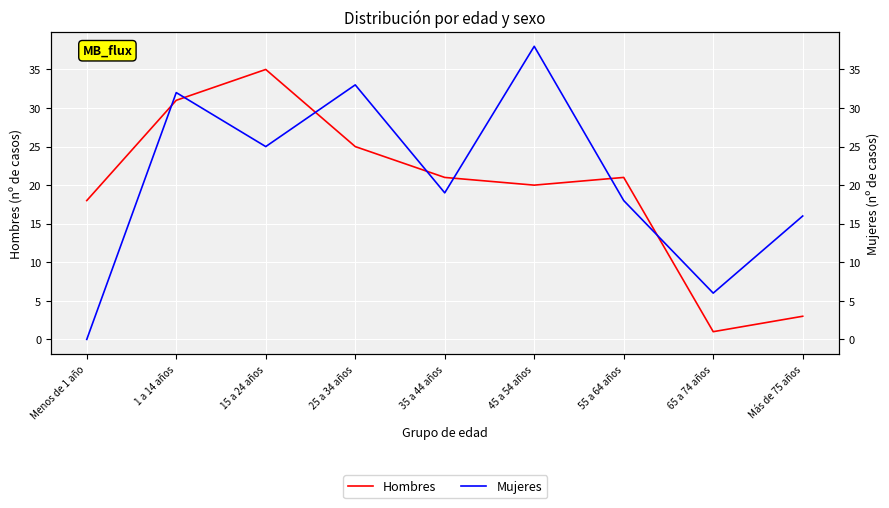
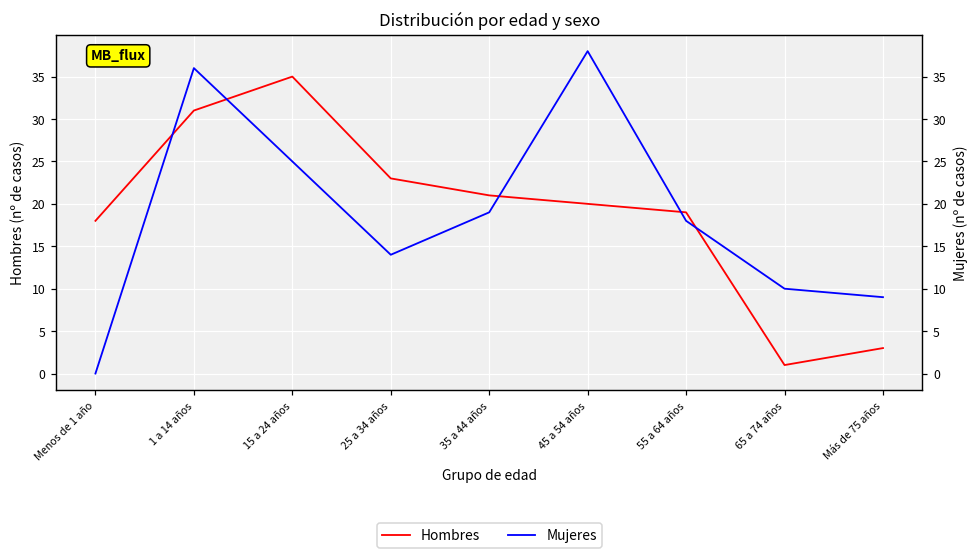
Mujeres, 1 a 14 años: 32 -> 36
Hombres, 25 a 34 años: 25 -> 23
Mujeres, 25 a 34 años: 33 -> 14
Hombres, 55 a 64 años: 21 -> 19
Mujeres, 65 a 74 años: 6 -> 10
Mujeres, Más de 75 años: 16 -> 9
